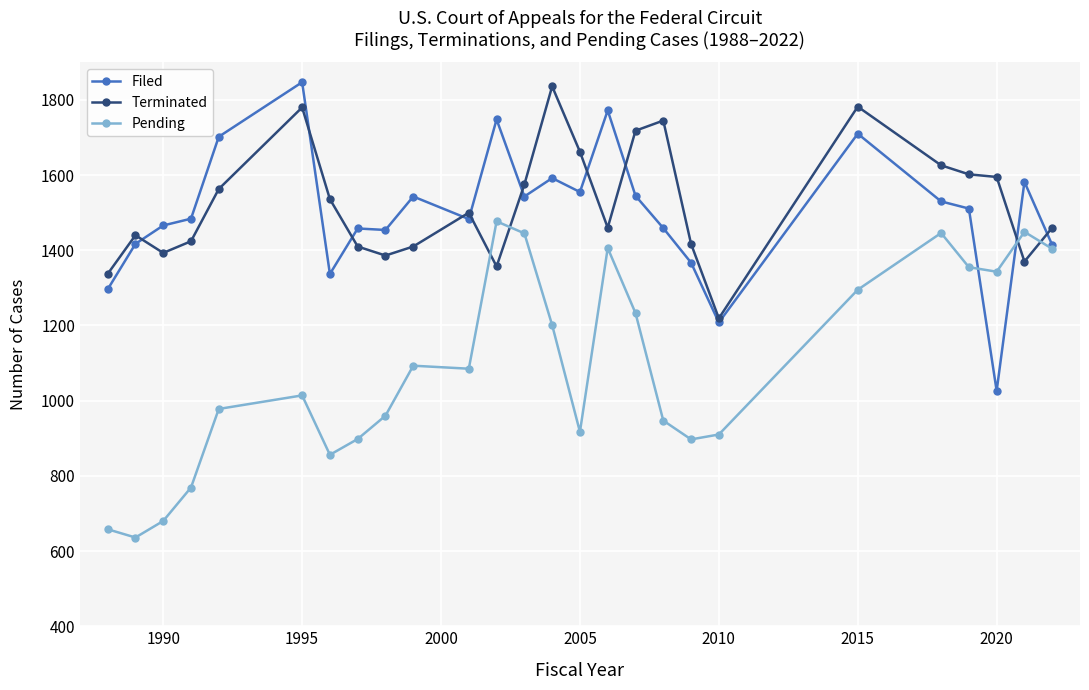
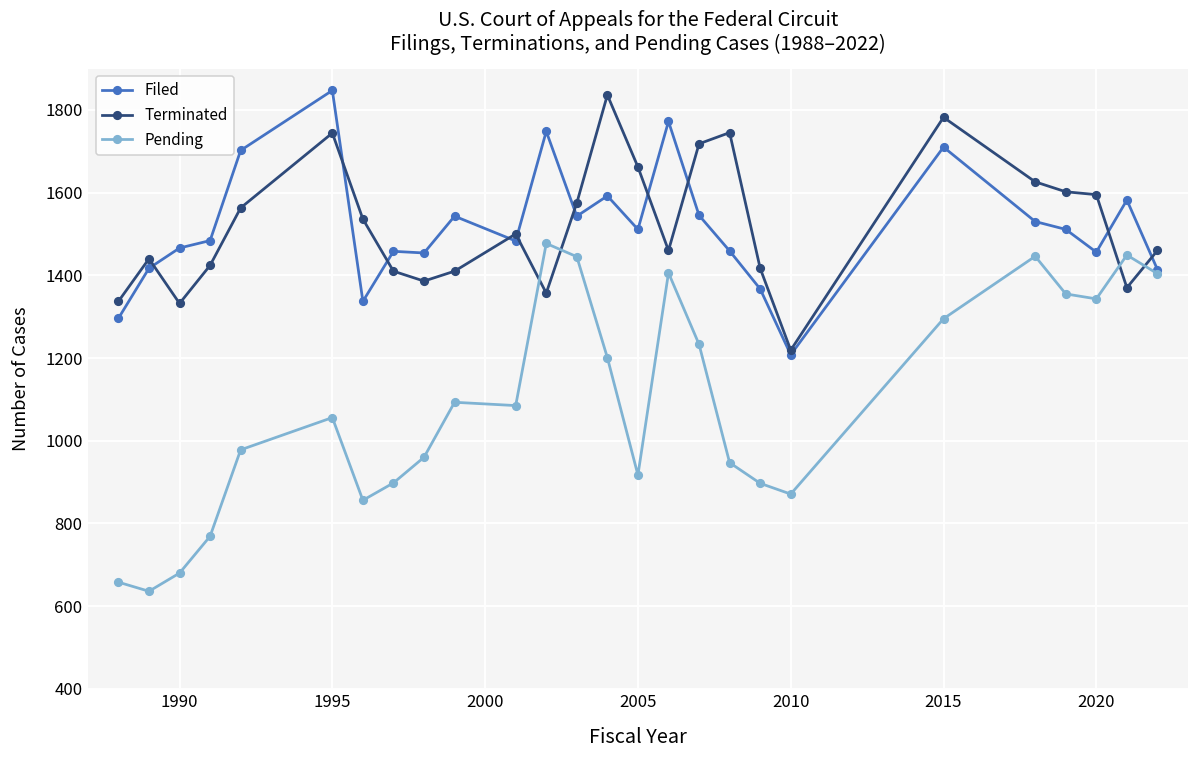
Terminated, 1990: 1390 -> 1330
Terminated, 1995: 1780 -> 1740
Pending, 1995: 1010 -> 1060
Filed, 2005: 1560 -> 1510
Pending, 2010: 910 -> 870
Filed, 2020: 1030 -> 1460
